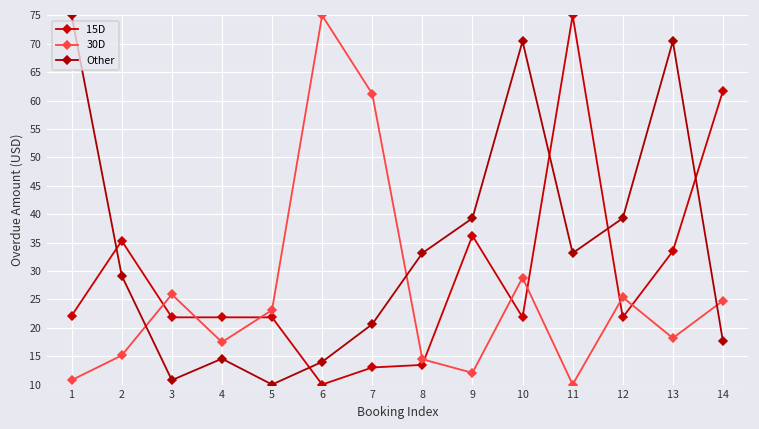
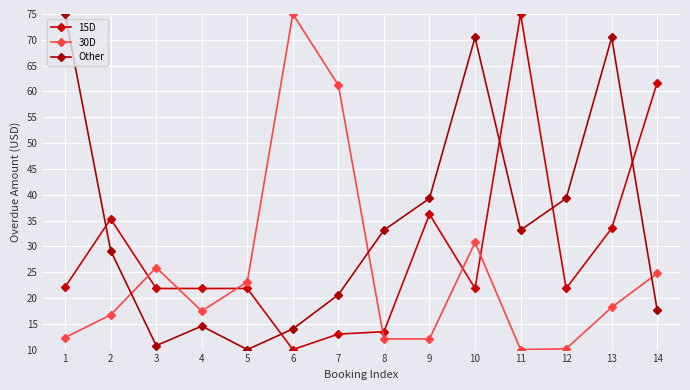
30D, 1: 11 -> 12
30D, 2: 15 -> 17
30D, 8: 14 -> 12
30D, 10: 29 -> 31
30D, 12: 25 -> 10
